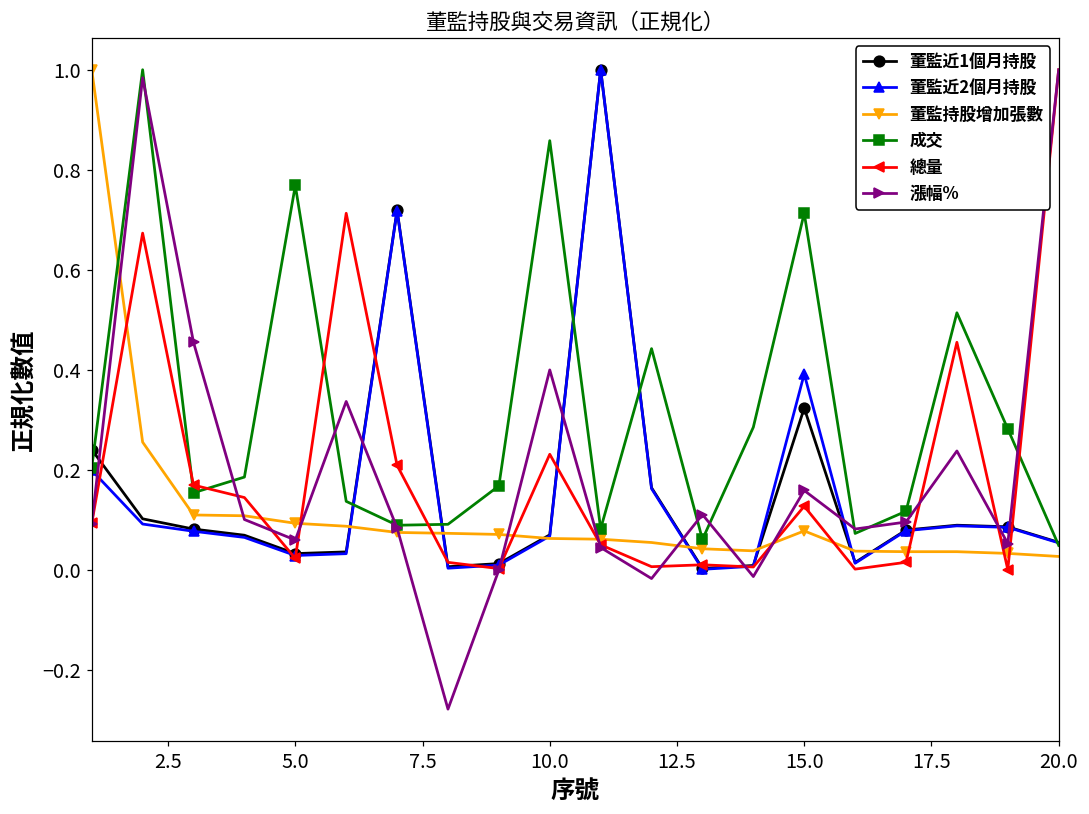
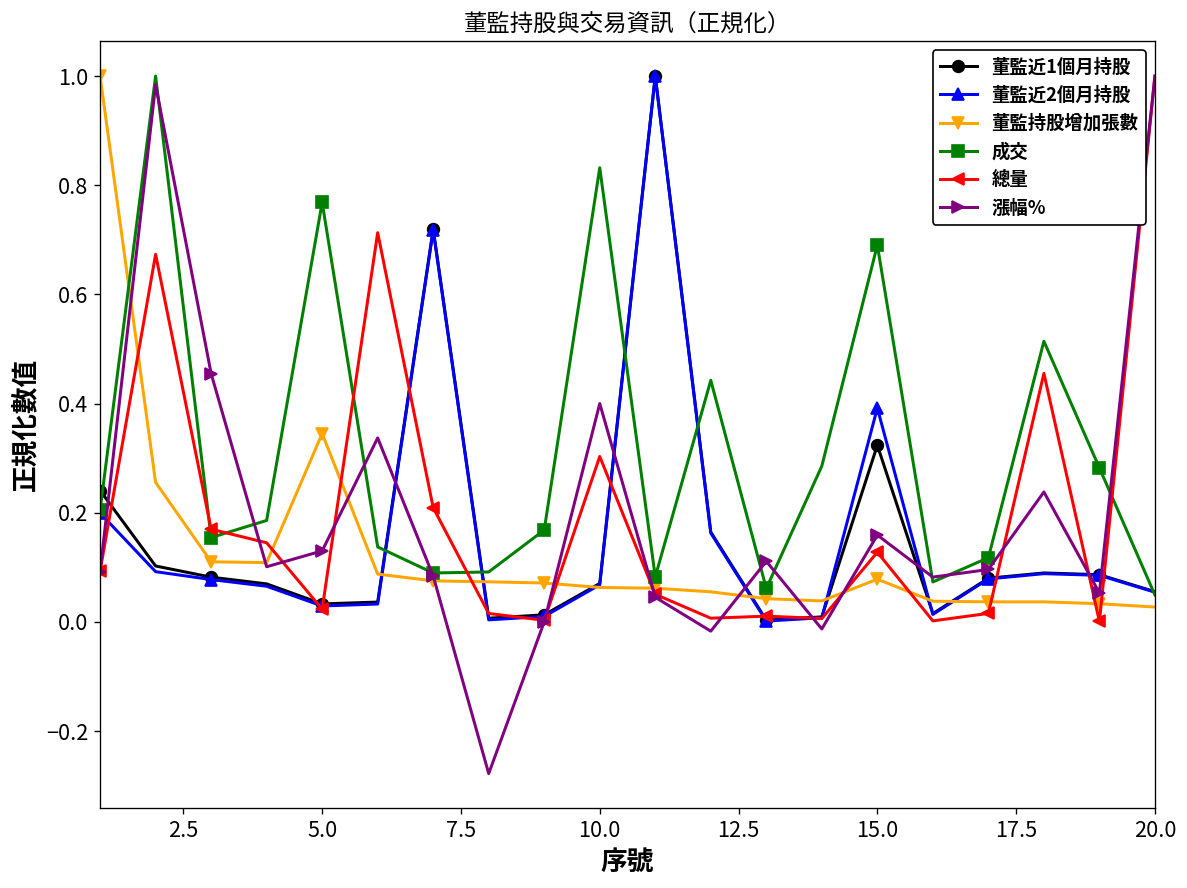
董監持股增加張數, 5.0: 0.09 -> 0.35
漲幅%, 5.0: 0.06 -> 0.13
成交, 10.0: 0.86 -> 0.83
總量, 10.0: 0.23 -> 0.30
成交, 15.0: 0.71 -> 0.69
